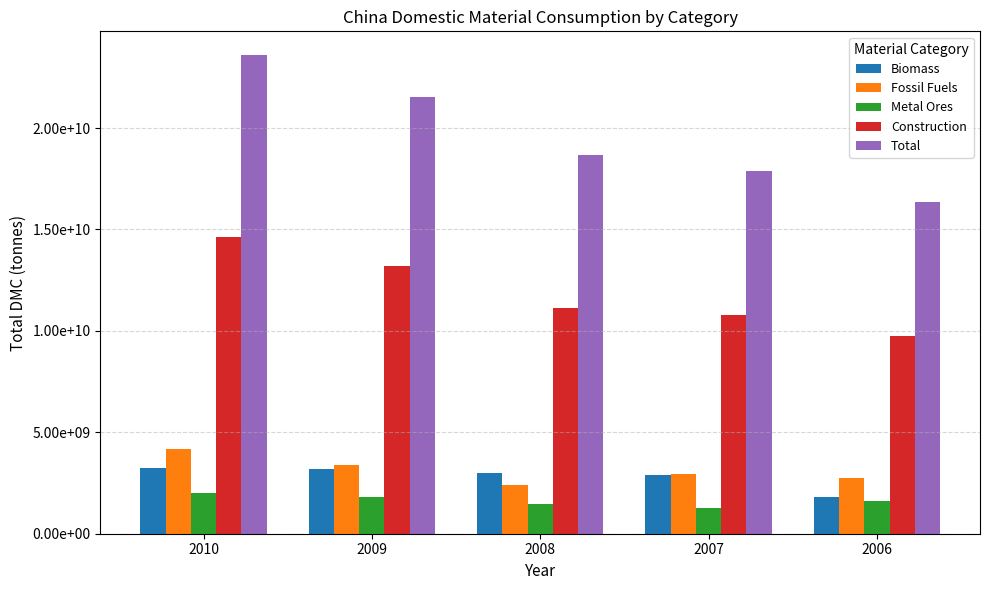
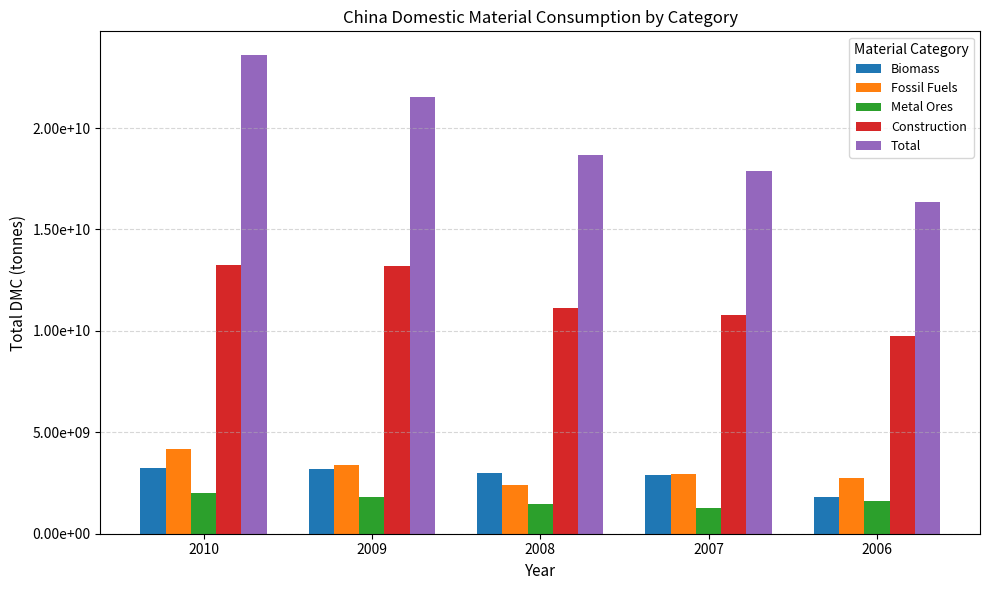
Construction, 2010: 14600000000 -> 13300000000
